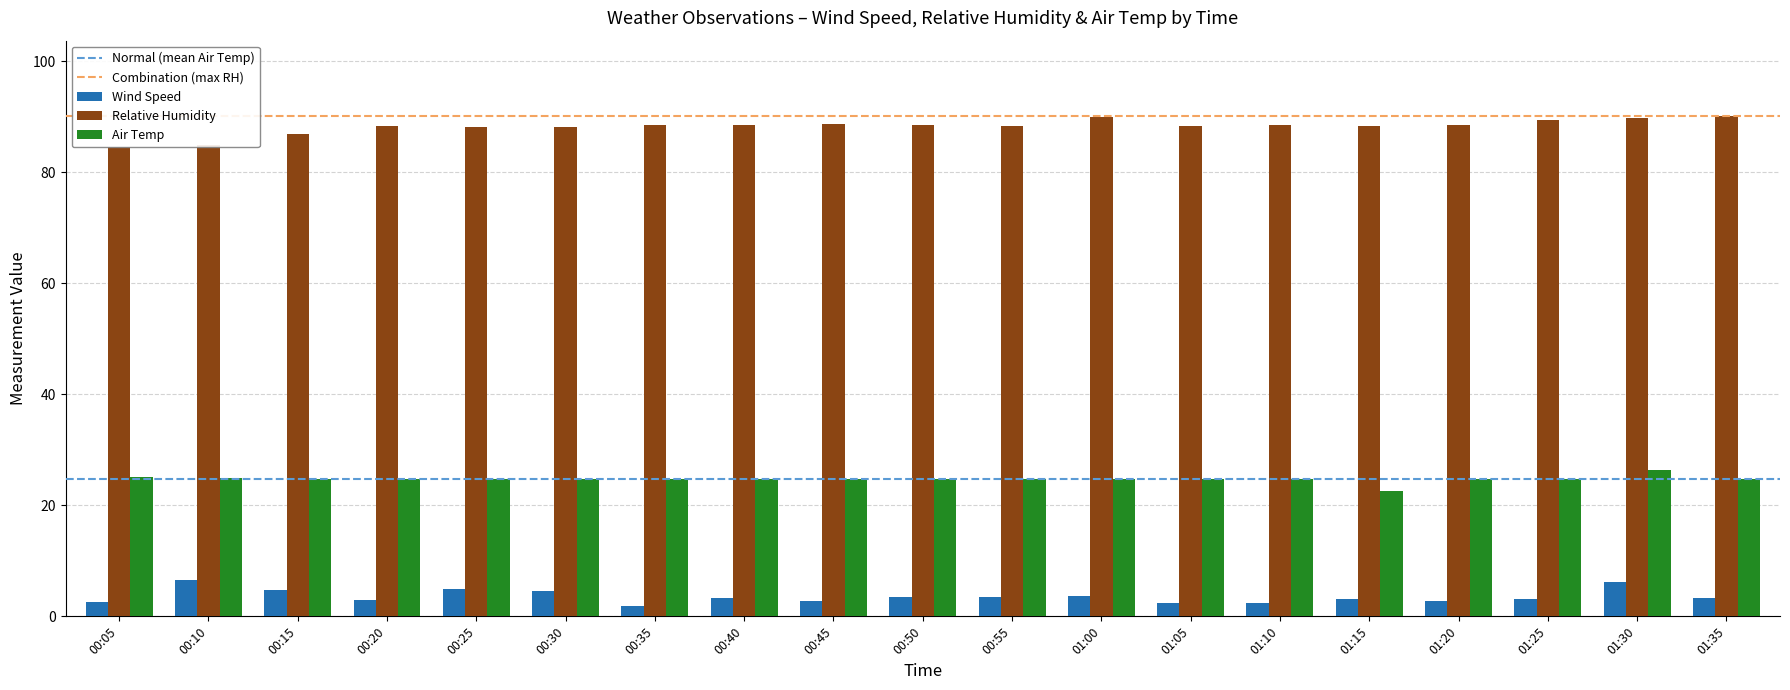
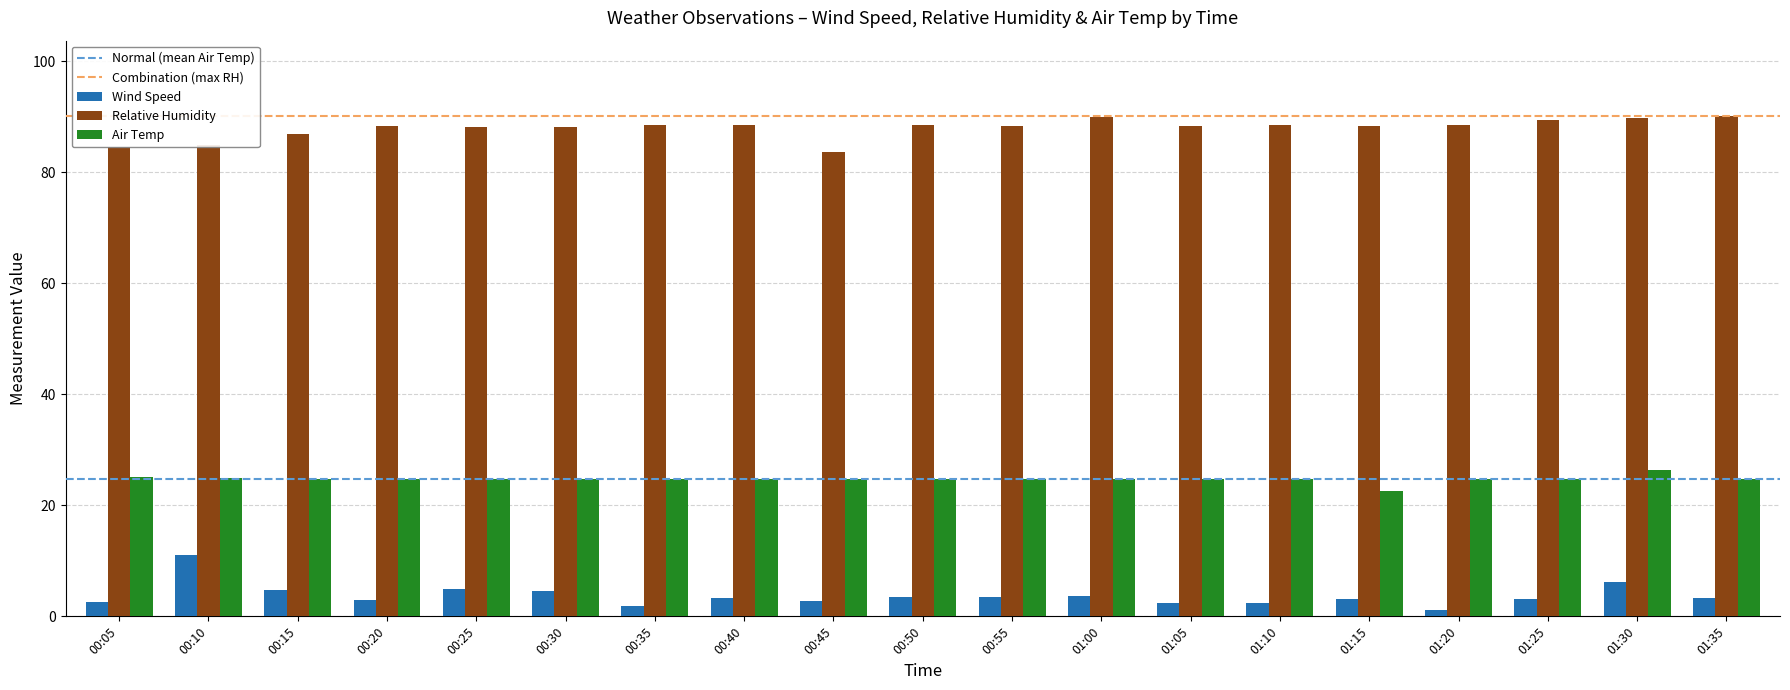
Wind Speed, 00:10: 7 -> 11
Relative Humidity, 00:45: 89 -> 84
Wind Speed, 01:20: 3 -> 1
